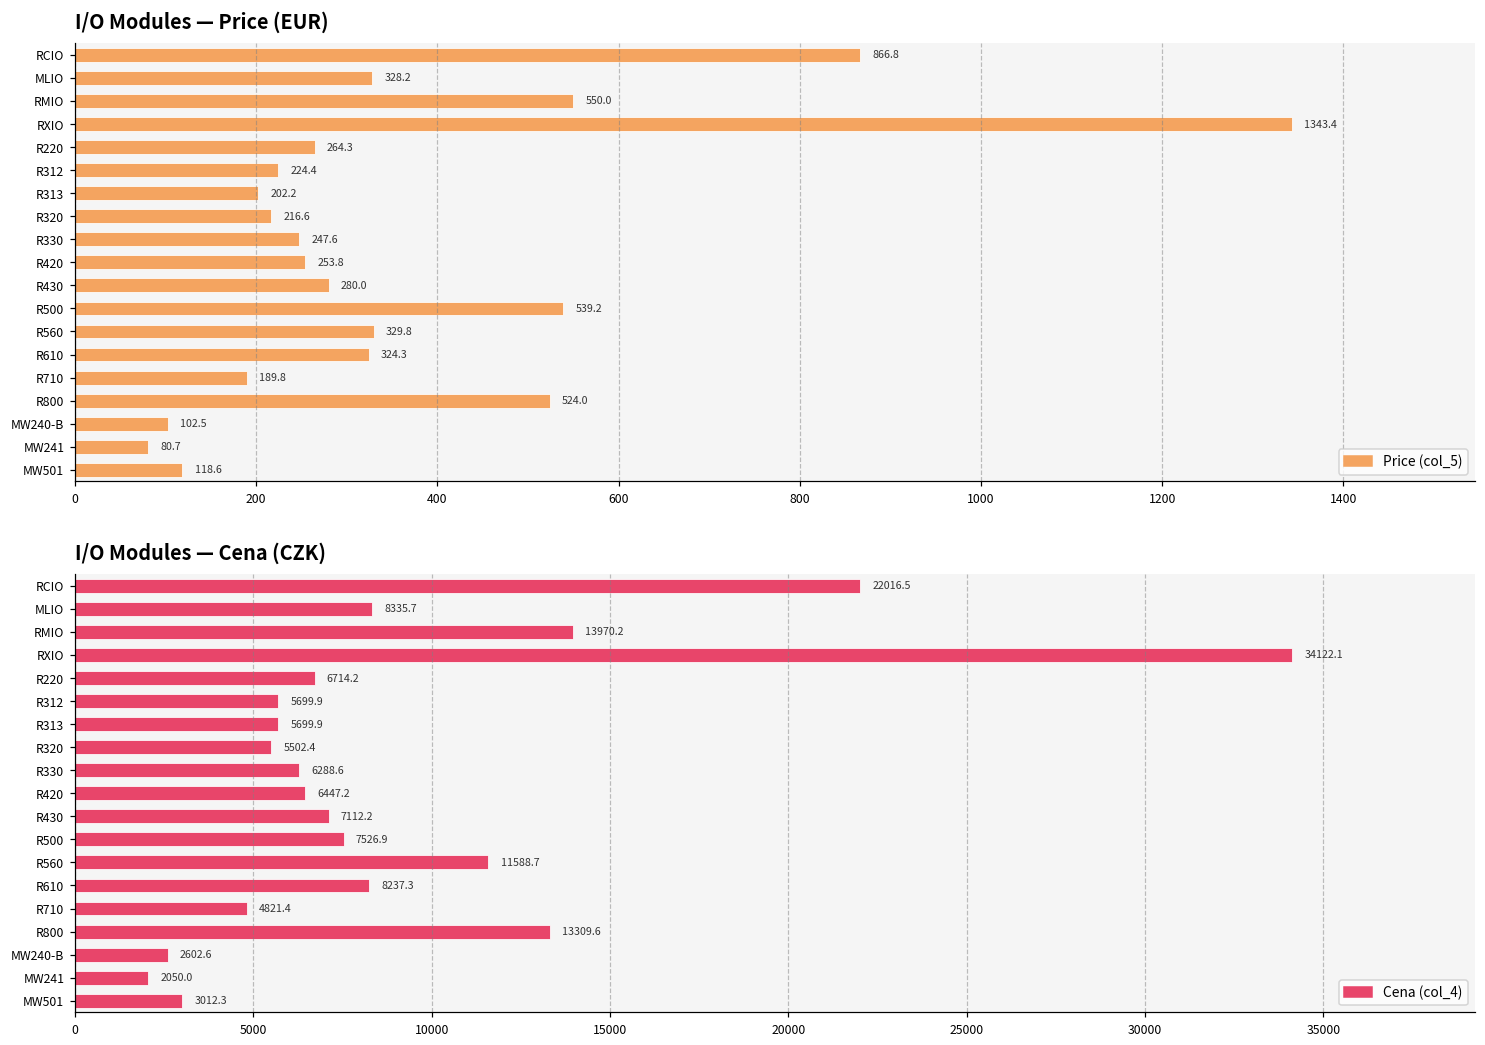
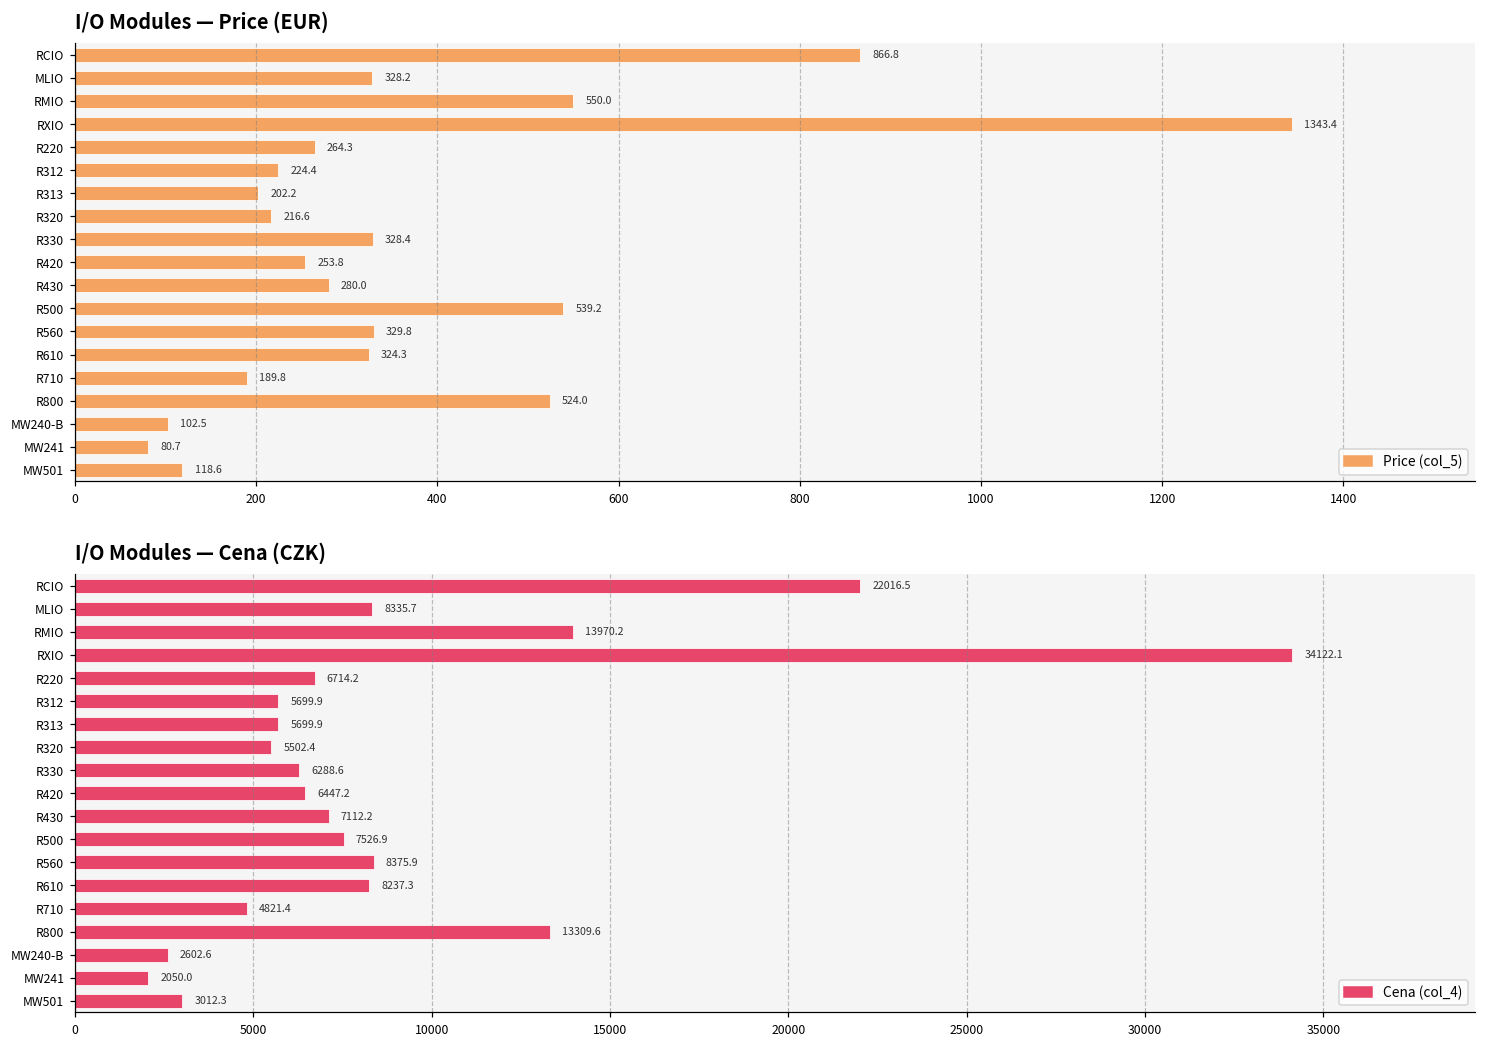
I/O Modules — Price (EUR), R330: 247.6 -> 328.4
I/O Modules — Cena (CZK), R560: 11588.7 -> 8375.9
